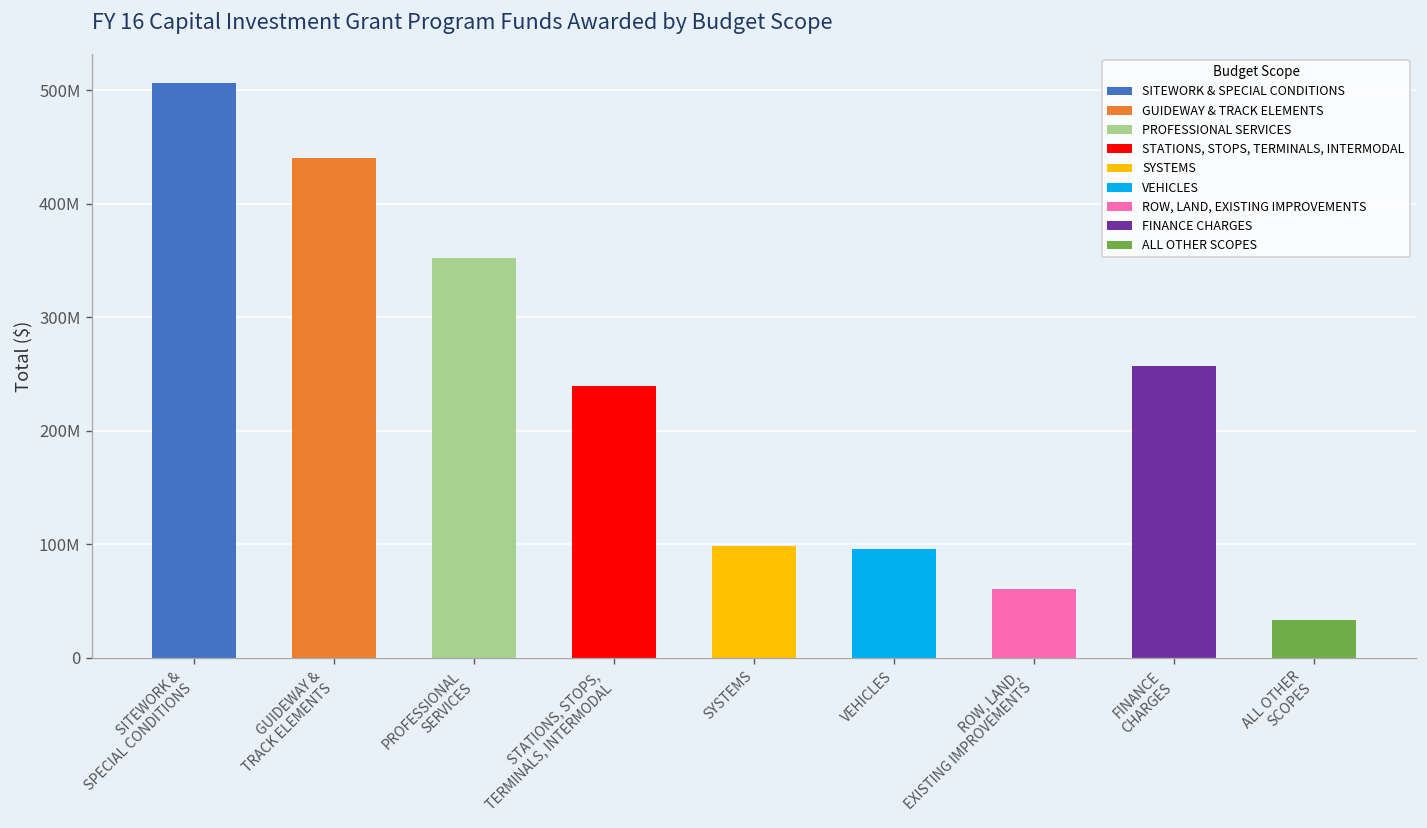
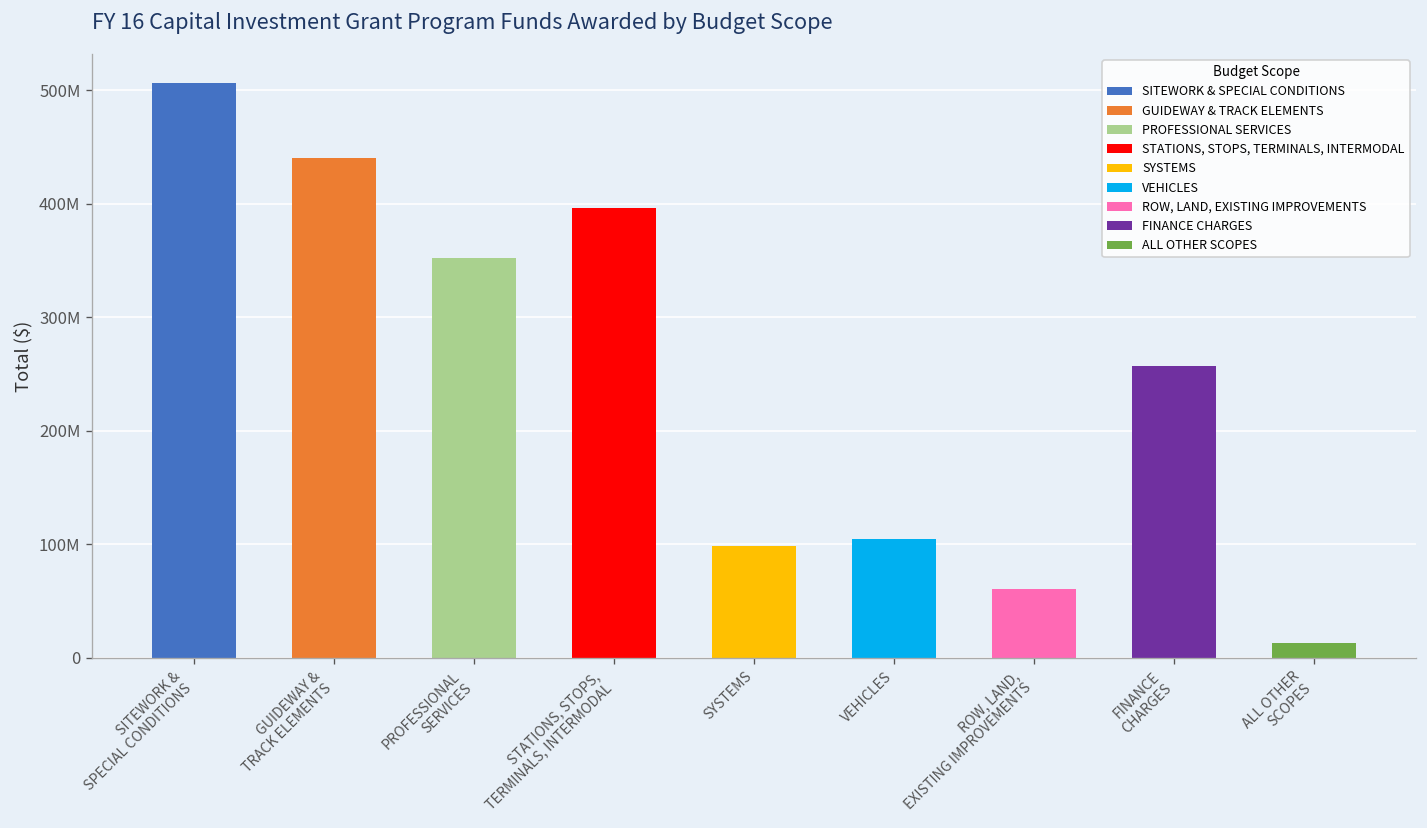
STATIONS, STOPS, TERMINALS, INTERMODAL: 240000000 -> 400000000
VEHICLES: 96000000 -> 105000000
ALL OTHER SCOPES: 30000000 -> 10000000
